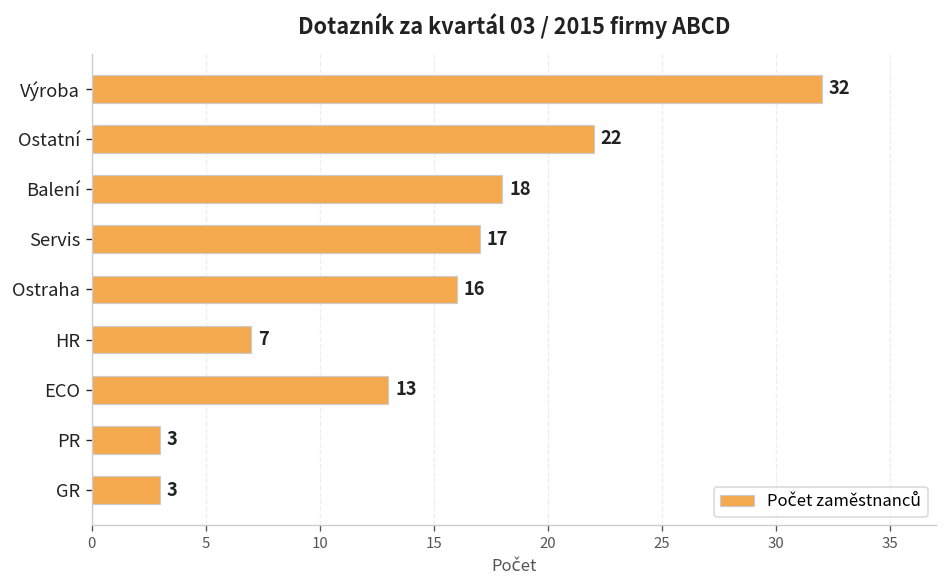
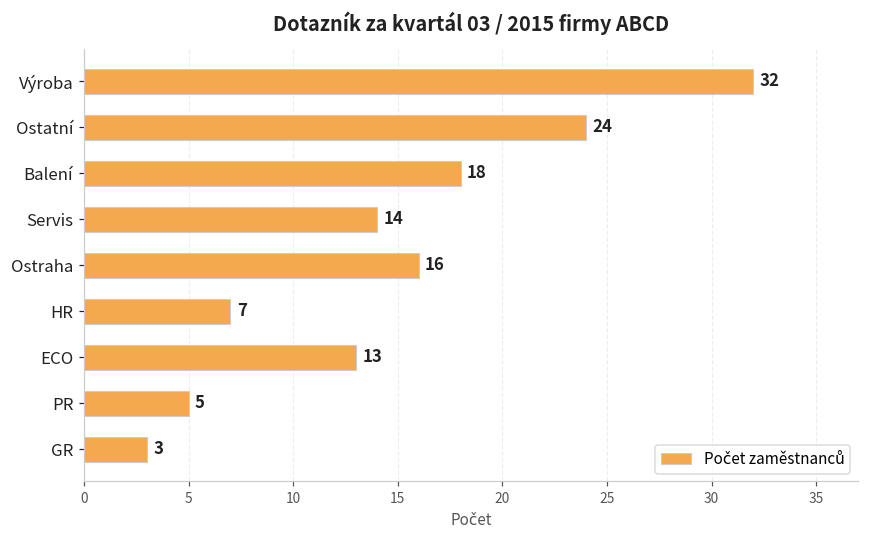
Ostatní: 22 -> 24
Servis: 17 -> 14
PR: 3 -> 5
